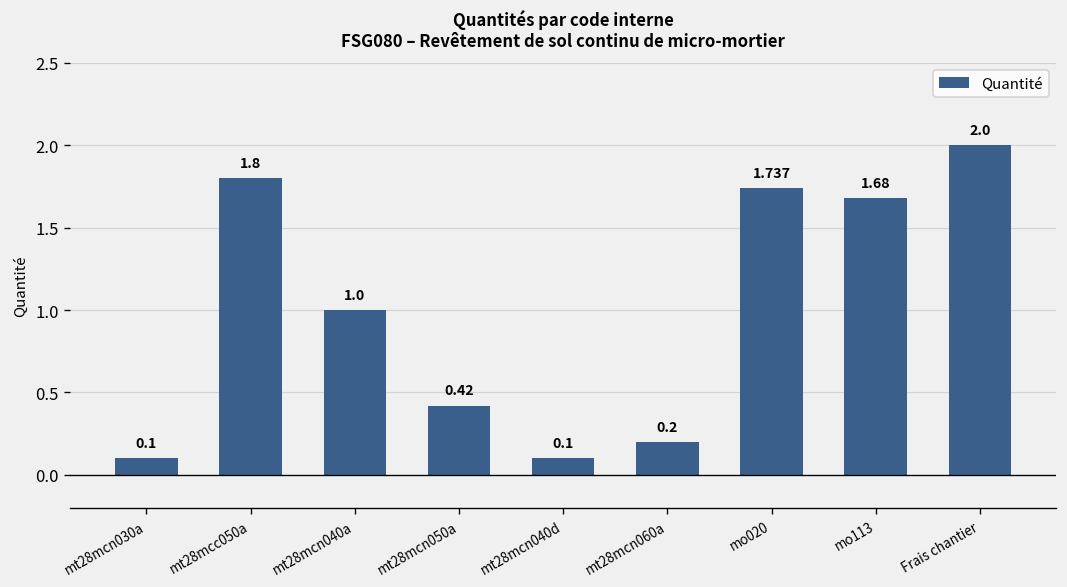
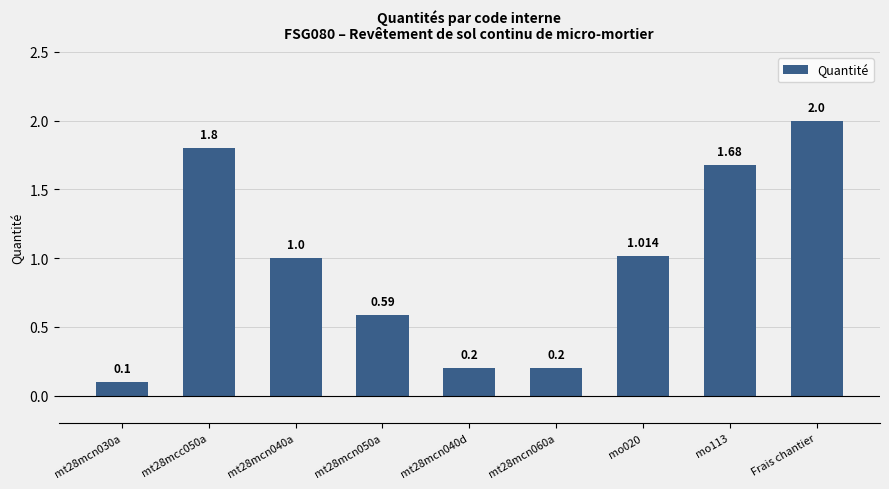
mt28mcn050a: 0.42 -> 0.59
mt28mcn040d: 0.1 -> 0.2
mo020: 1.737 -> 1.014
